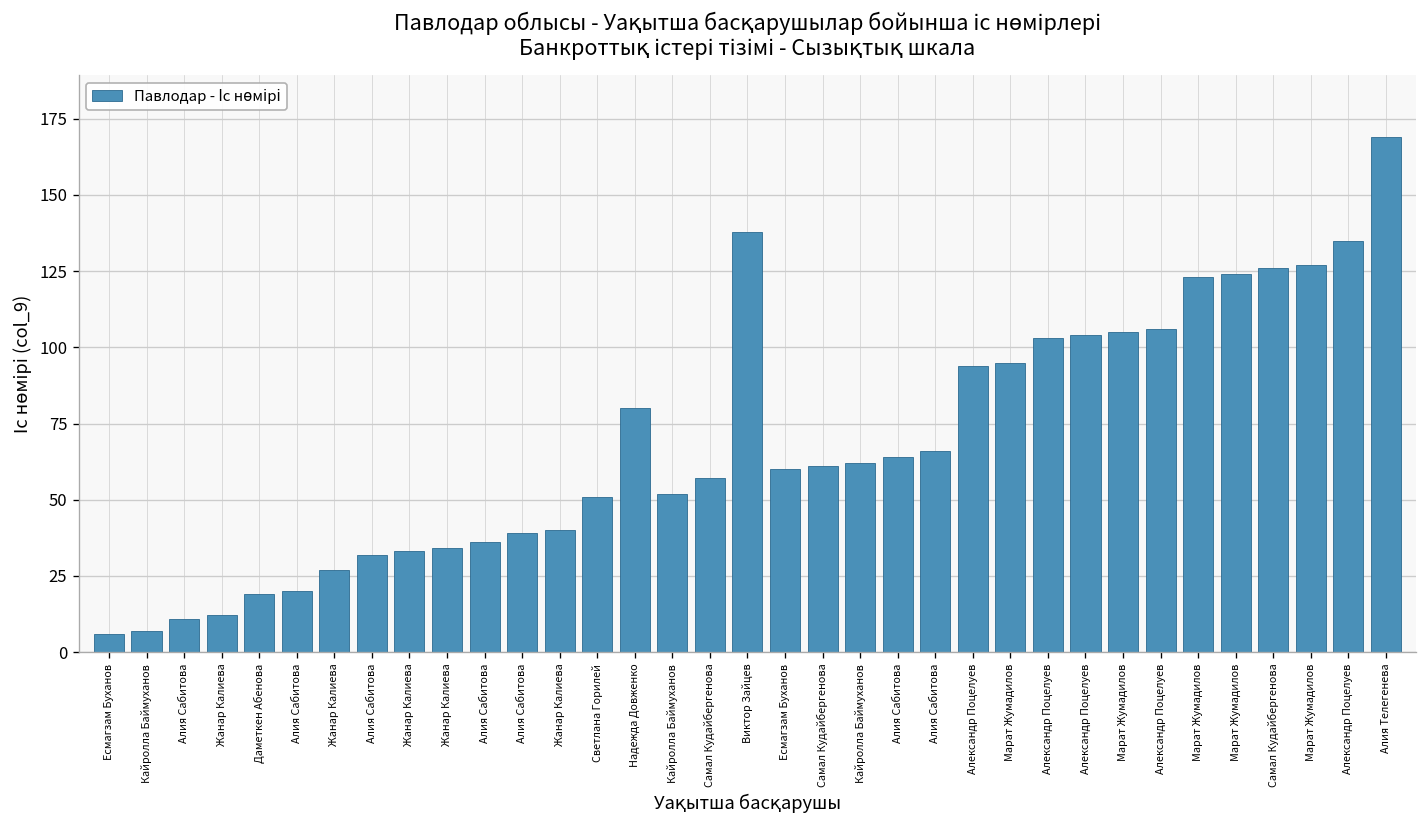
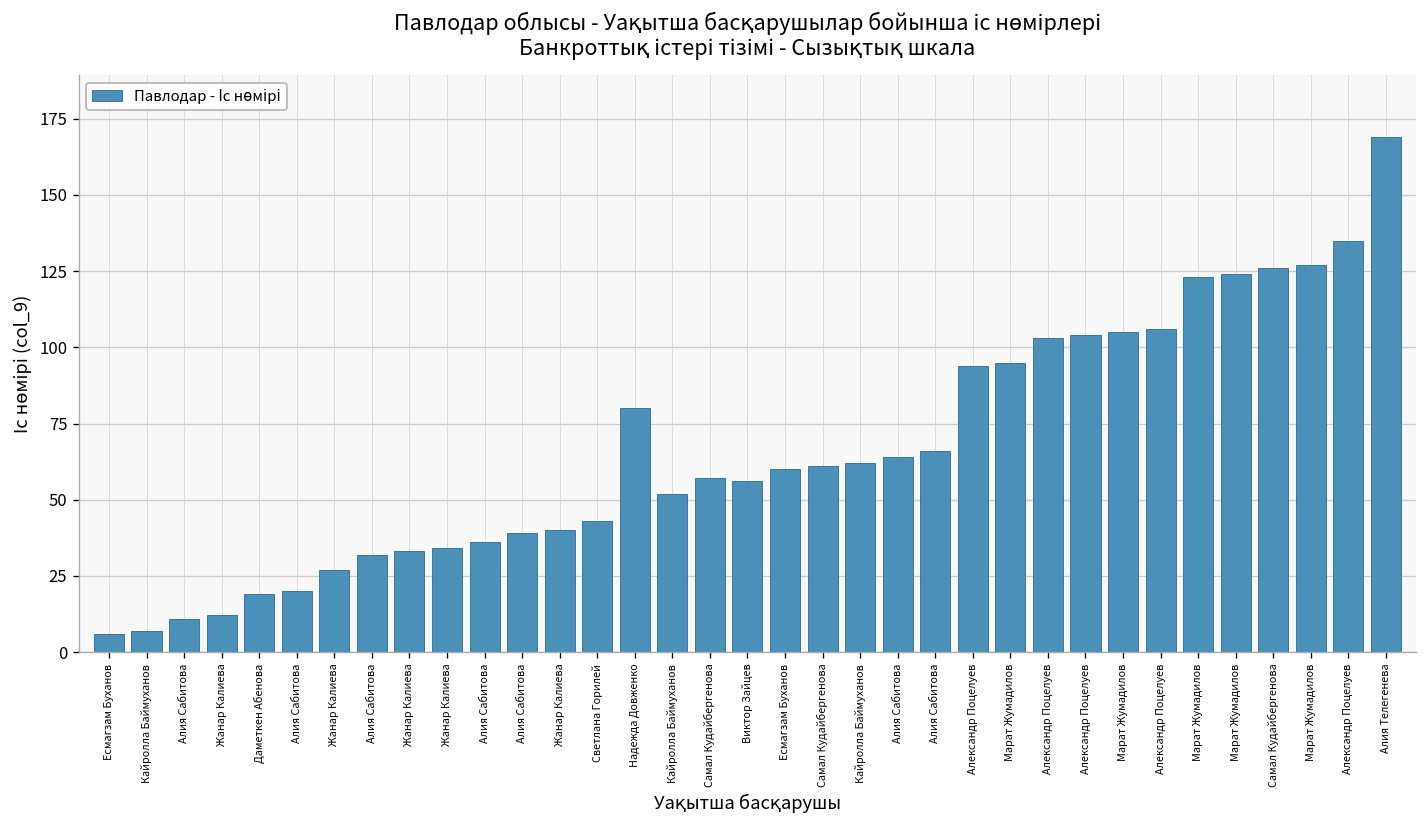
Светлана Горилей: 51 -> 43
Виктор Зайцев: 138 -> 56
